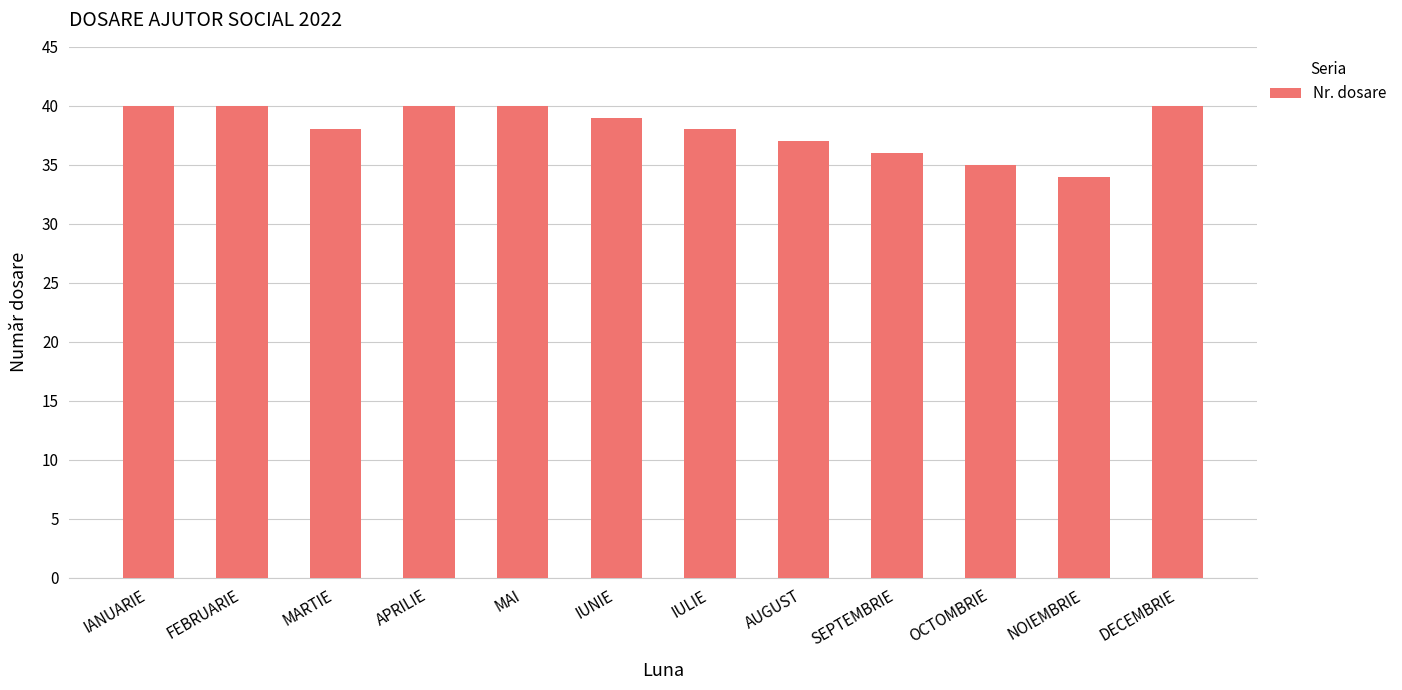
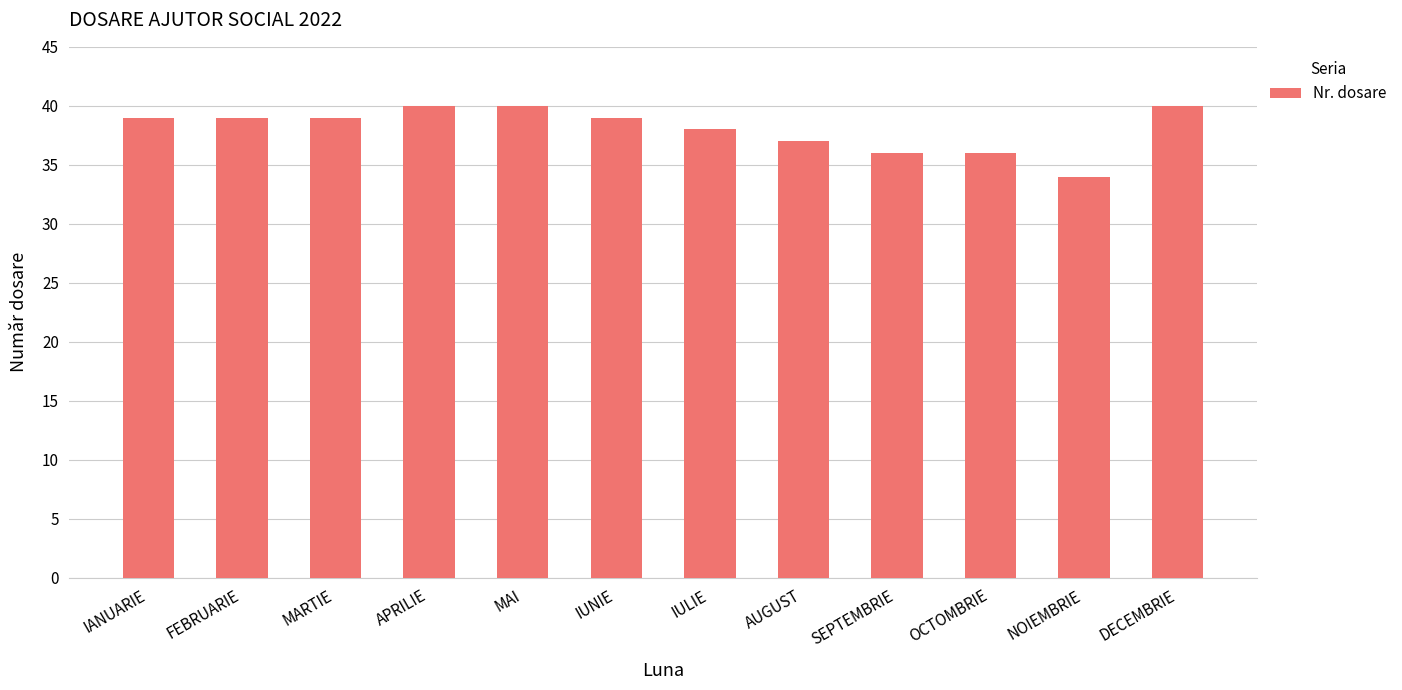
IANUARIE: 40 -> 39
FEBRUARIE: 40 -> 39
MARTIE: 38 -> 39
OCTOMBRIE: 35 -> 36
